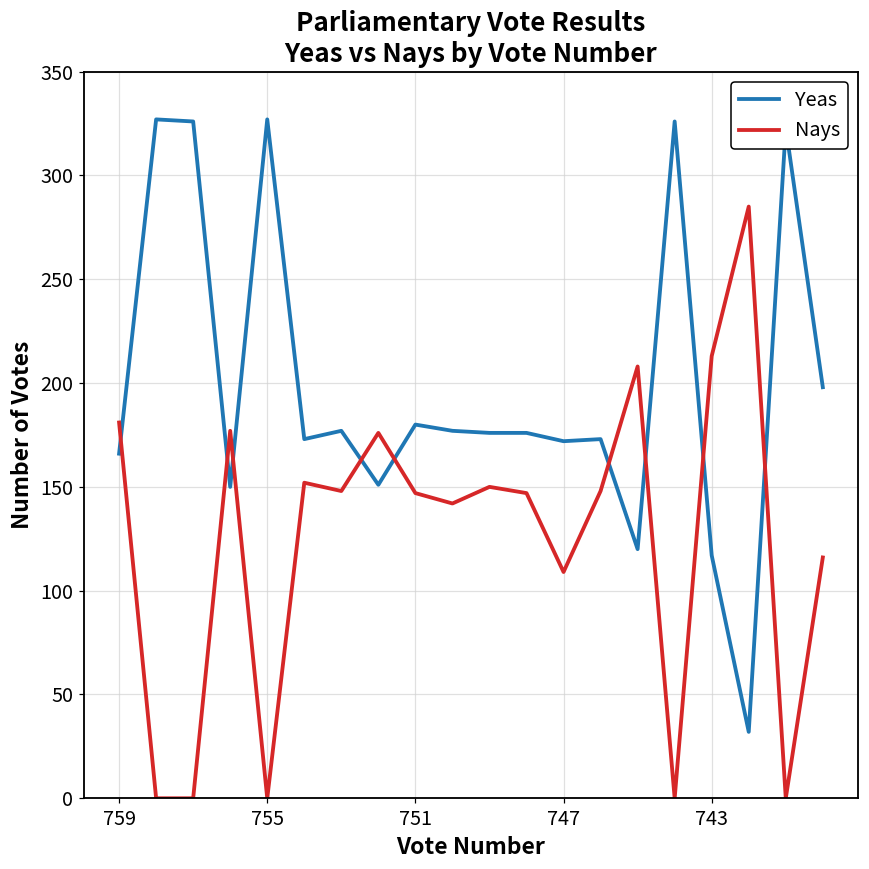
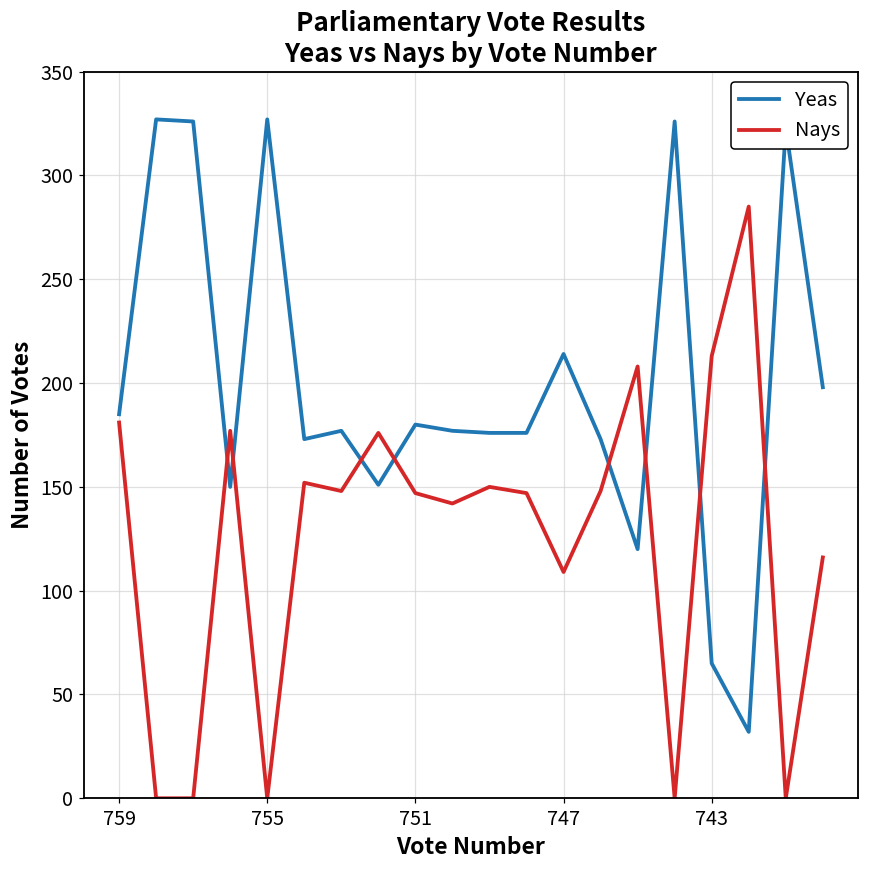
Yeas, 759: 166 -> 185
Yeas, 747: 172 -> 214
Yeas, 743: 117 -> 65
